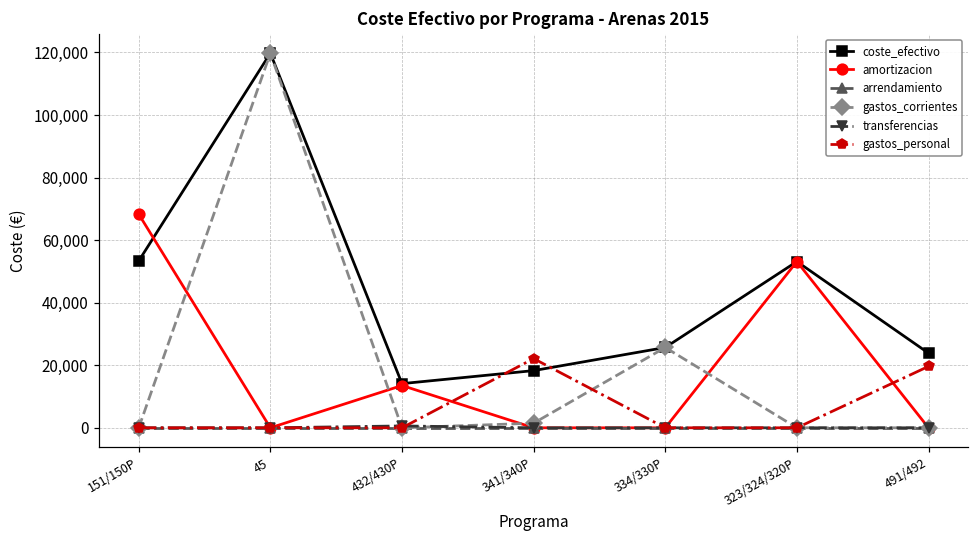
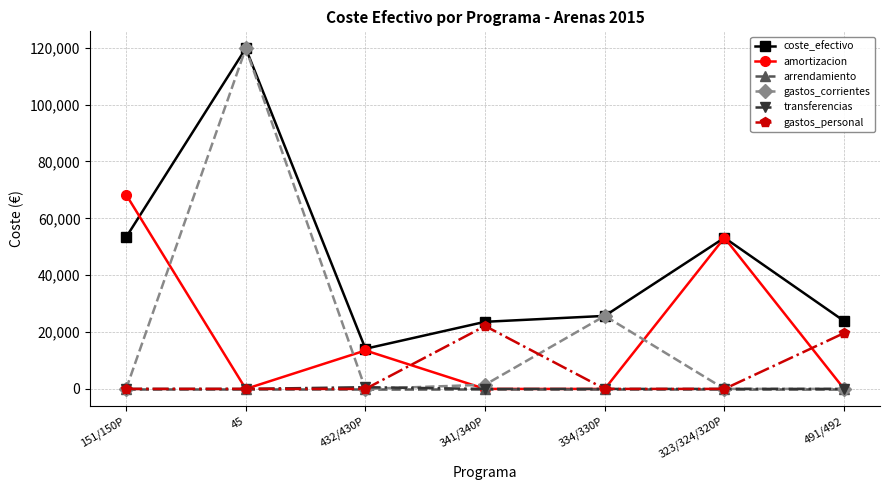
coste_efectivo, 341/340P: 18,000 -> 24,000
